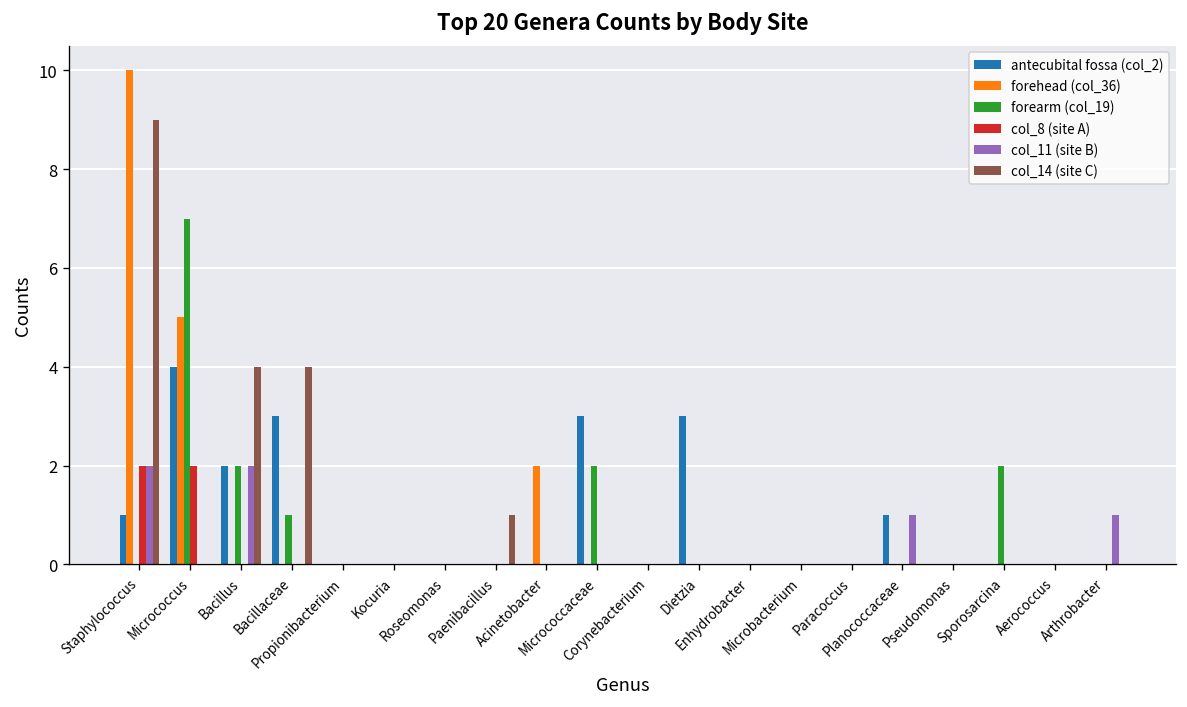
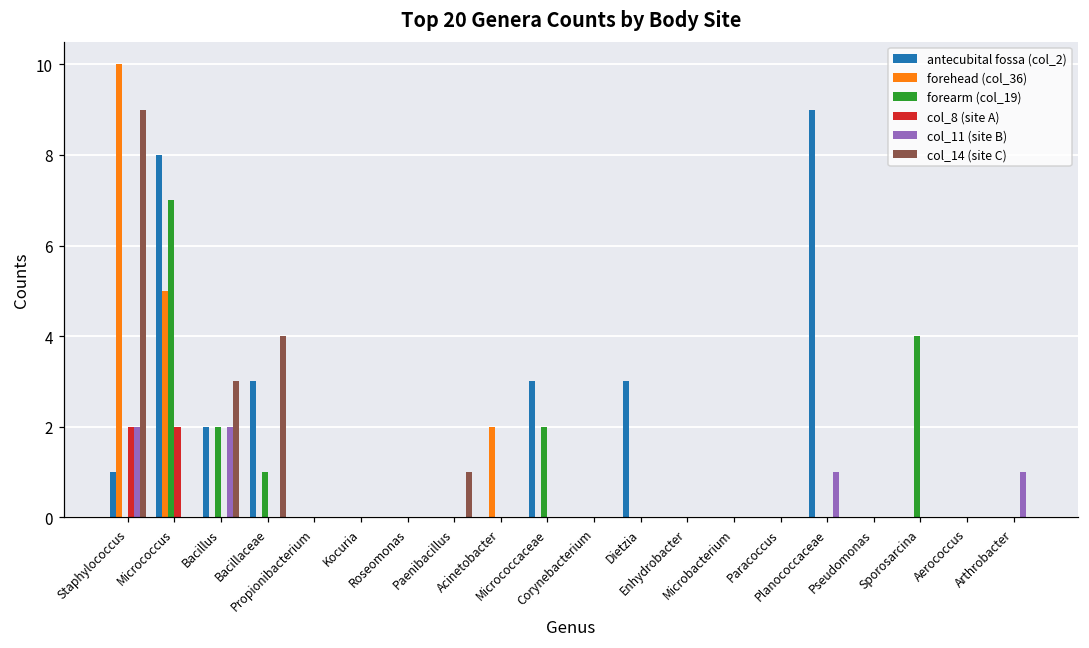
antecubital fossa (col_2), Micrococcus: 4 -> 8
col_14 (site C), Bacillus: 4 -> 3
antecubital fossa (col_2), Planococcaceae: 1 -> 9
forearm (col_19), Sporosarcina: 2 -> 4
